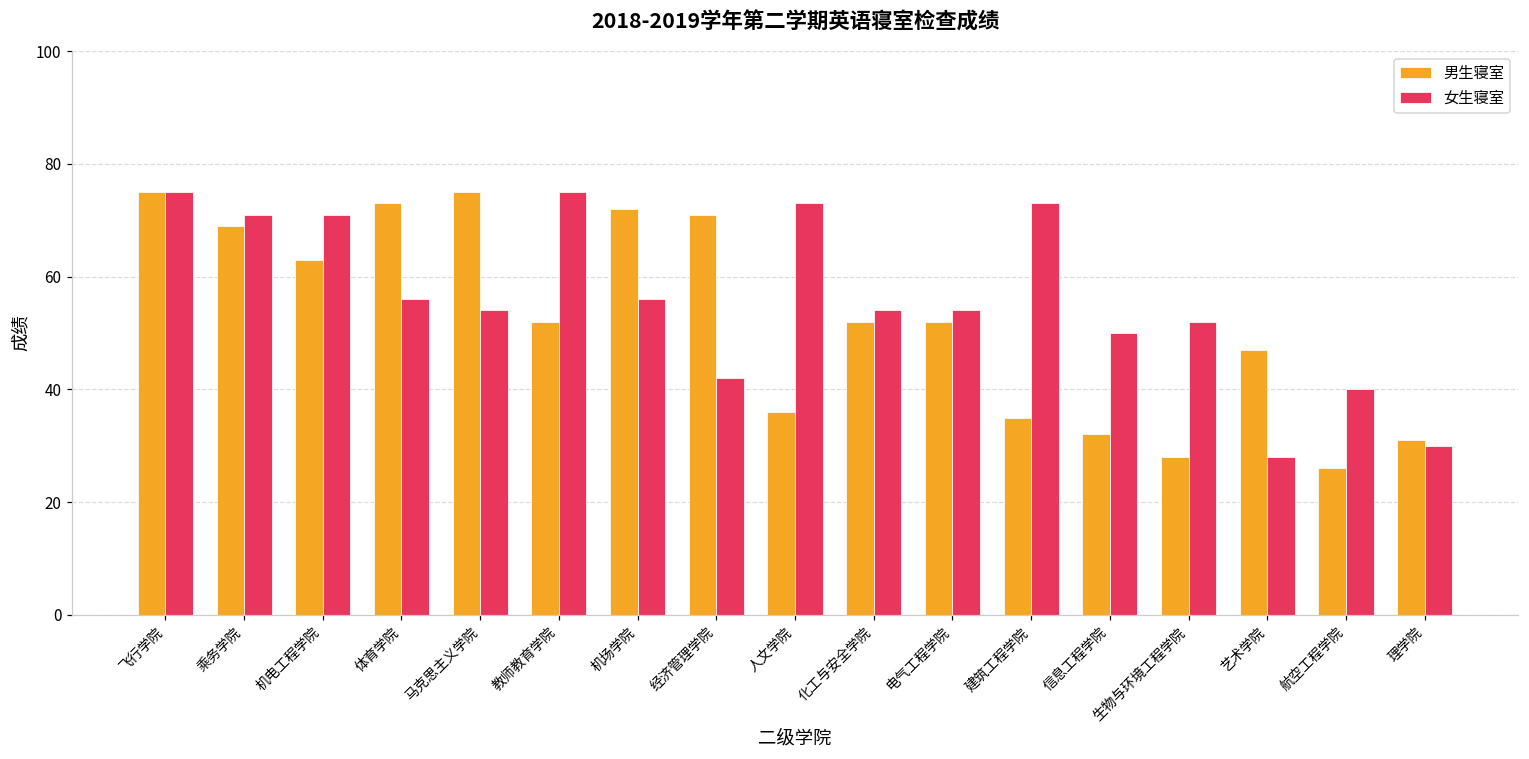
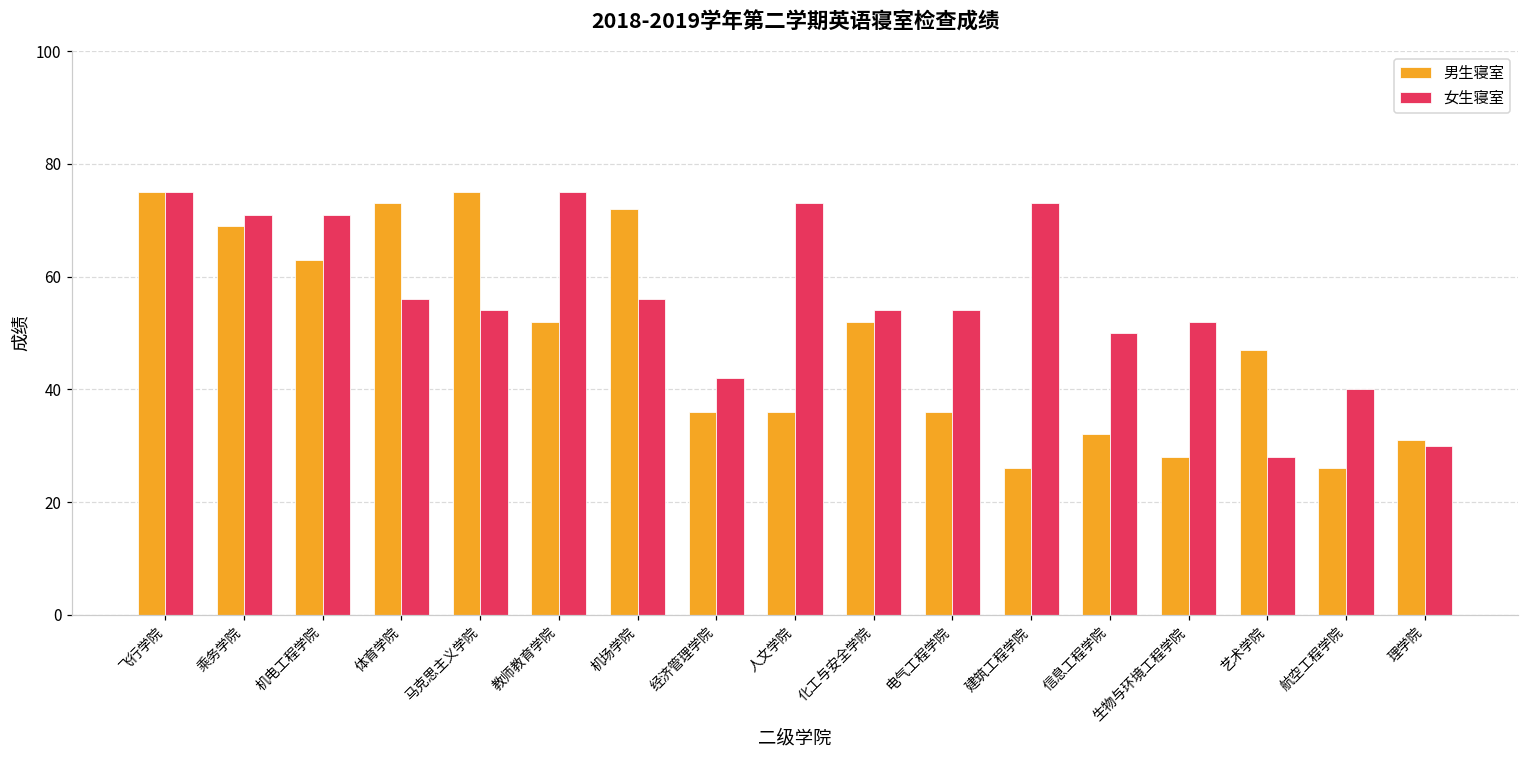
男生寝室, 经济管理学院: 71 -> 36
男生寝室, 电气工程学院: 52 -> 36
男生寝室, 建筑工程学院: 35 -> 26
